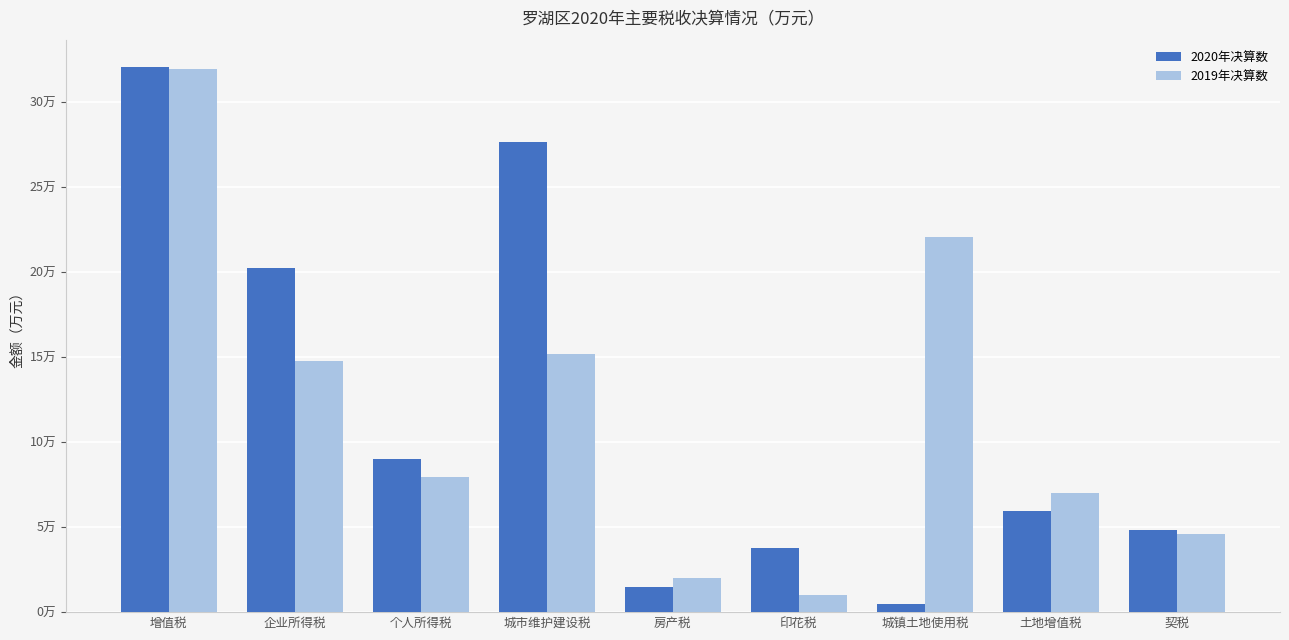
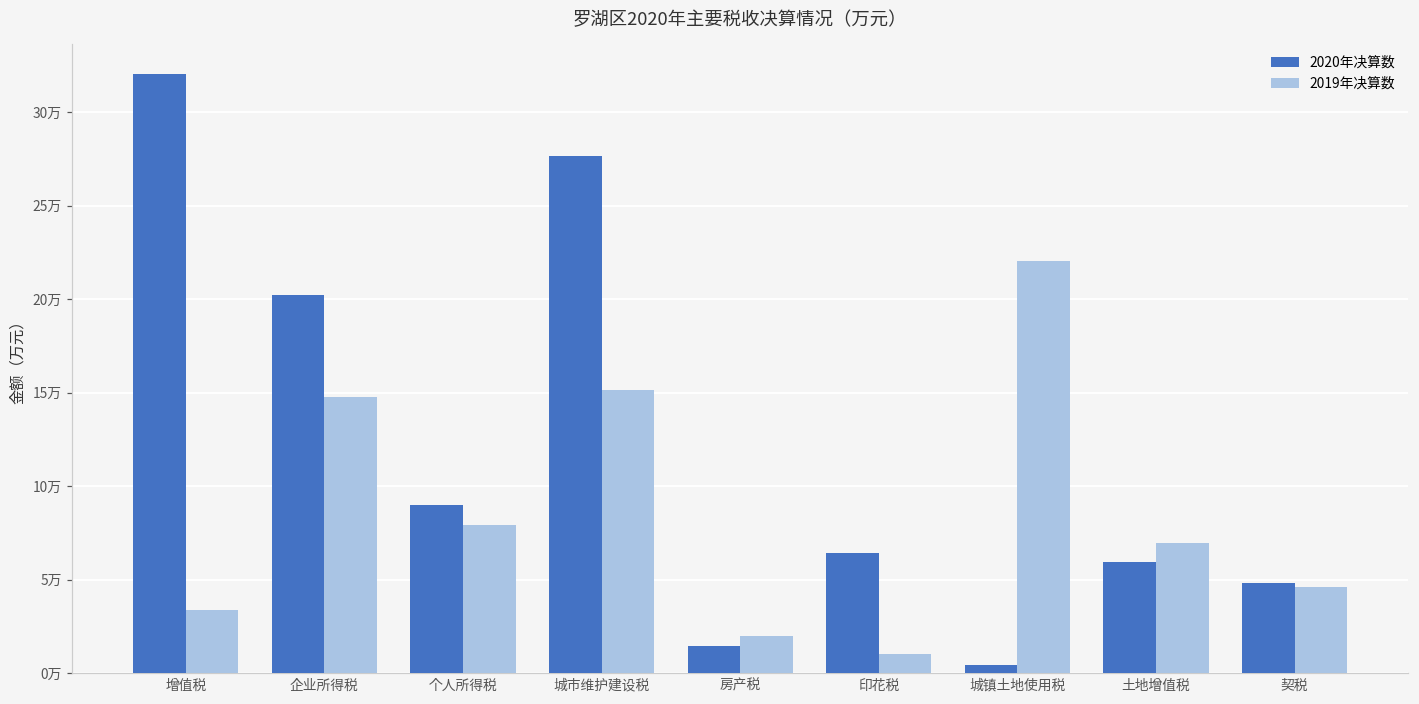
2019年决算数, 增值税: 32.0万 -> 3.4万
2020年决算数, 印花税: 3.8万 -> 6.4万
